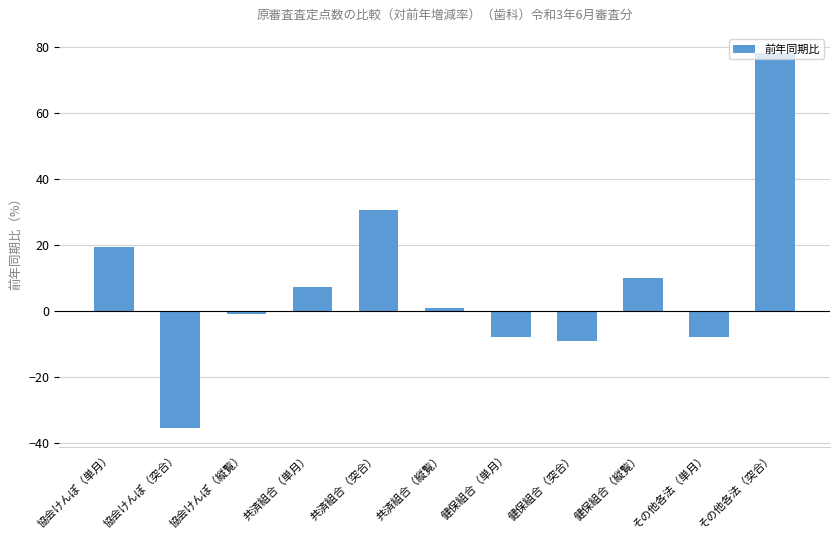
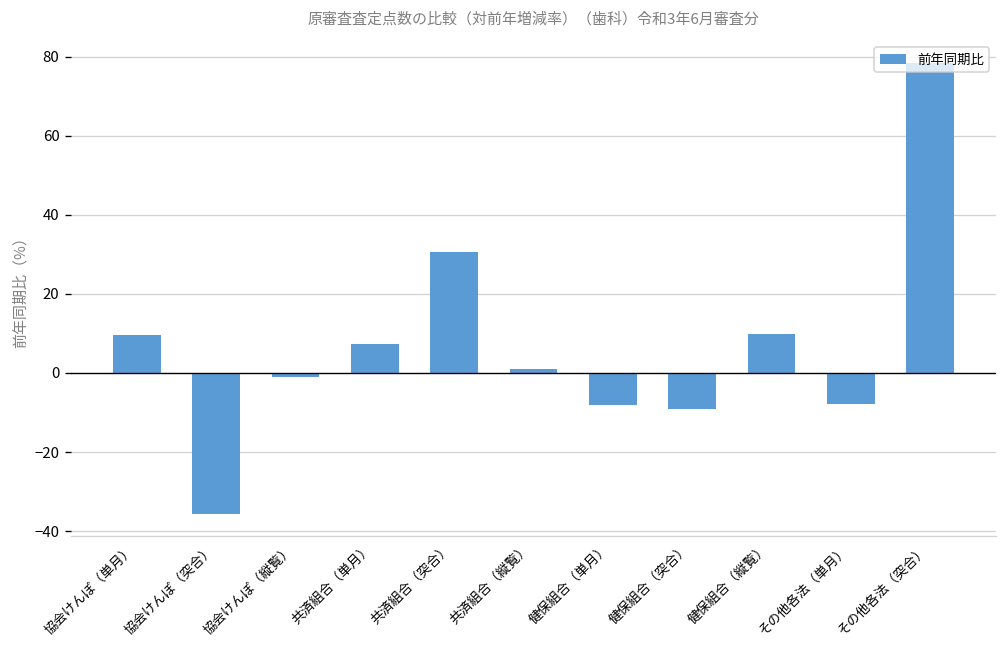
協会けんぽ（単月）: 19 -> 10
